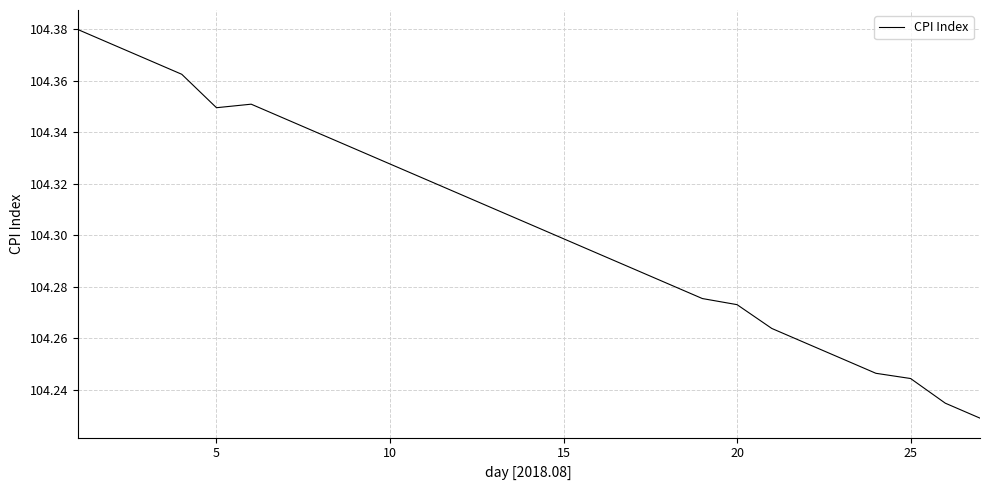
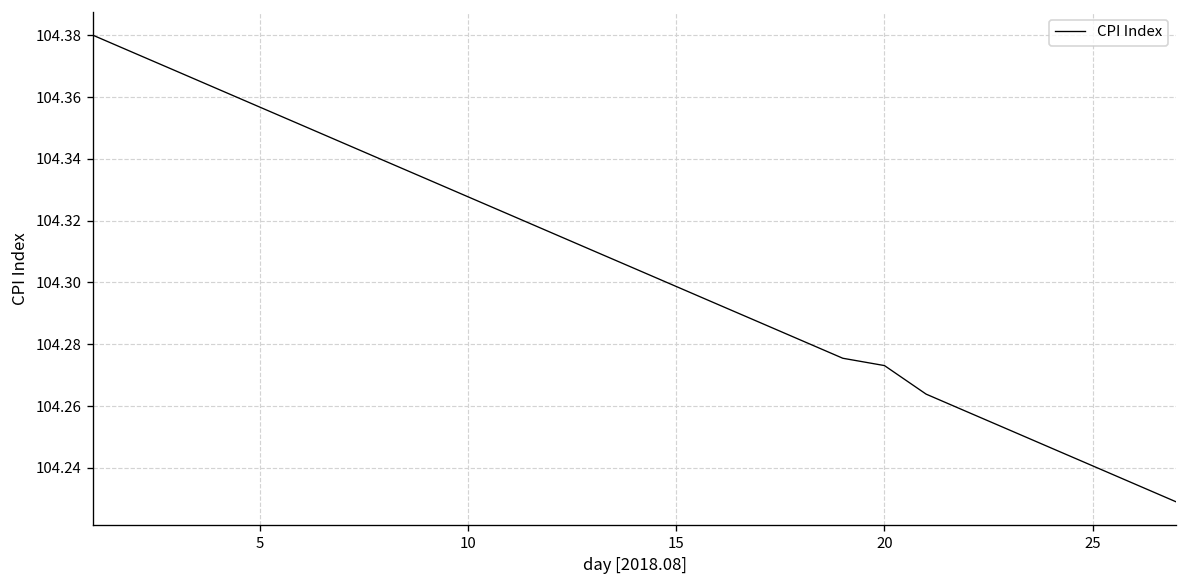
5: 104.350 -> 104.357
25: 104.244 -> 104.241
